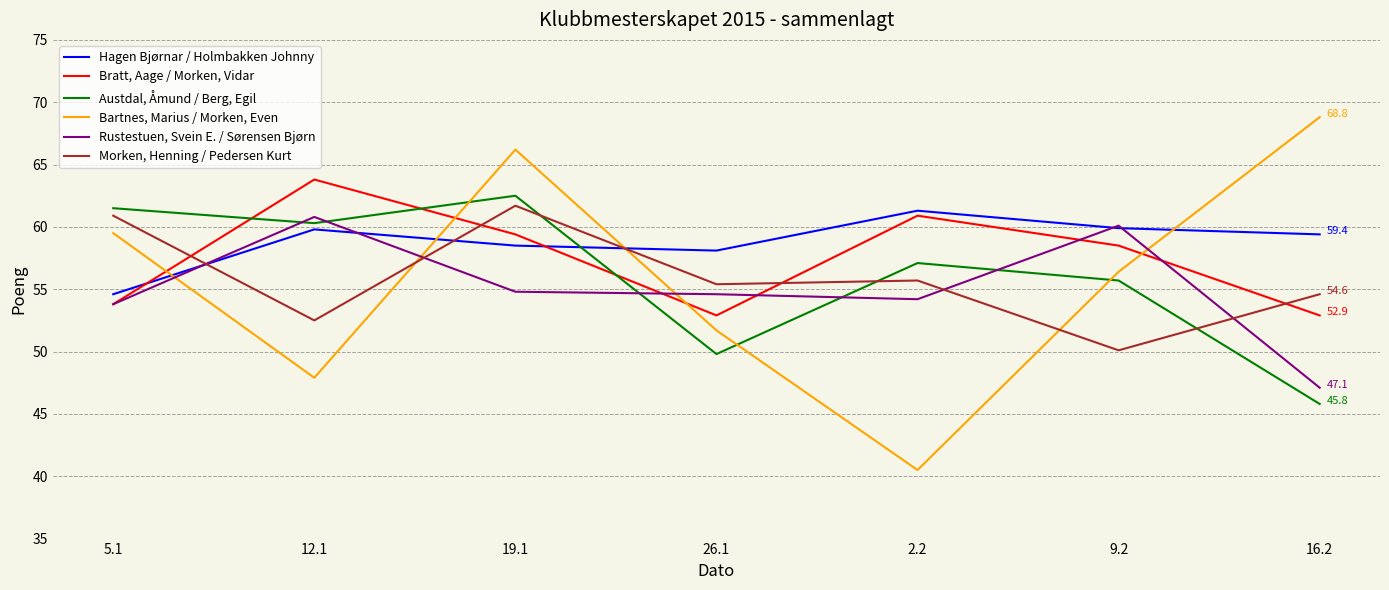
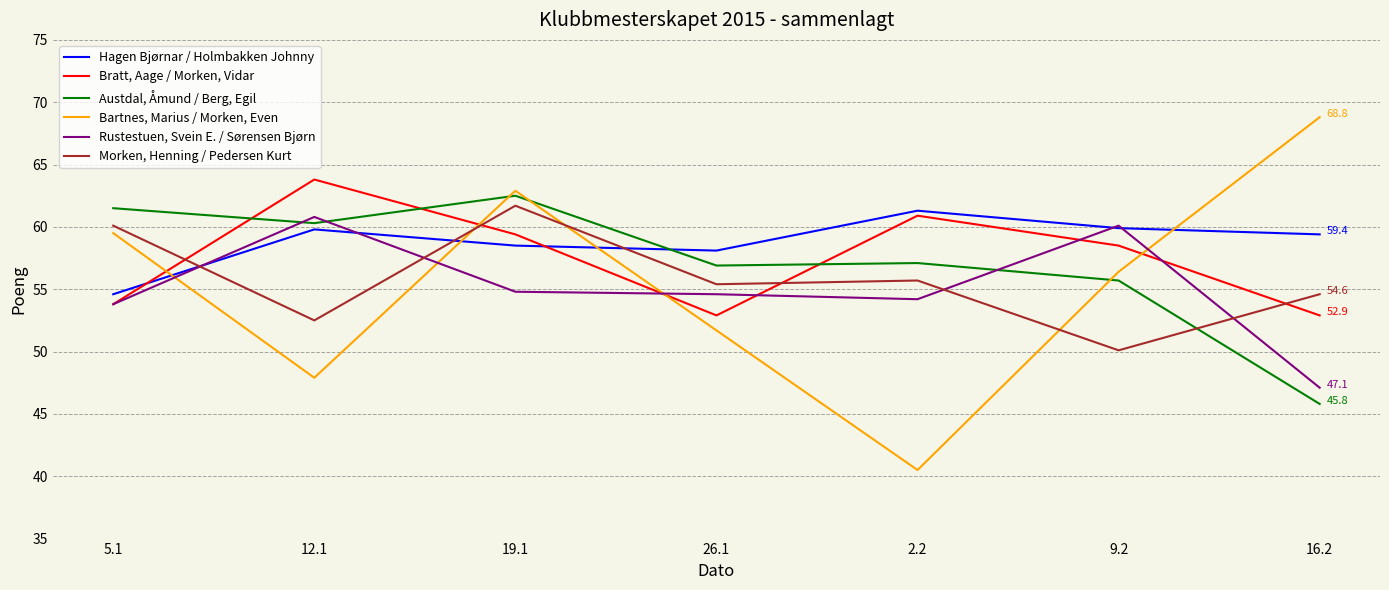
Morken, Henning / Pedersen Kurt, 5.1: 60.9 -> 60.1
Bartnes, Marius / Morken, Even, 19.1: 66.2 -> 62.9
Austdal, Åmund / Berg, Egil, 26.1: 49.8 -> 56.9
